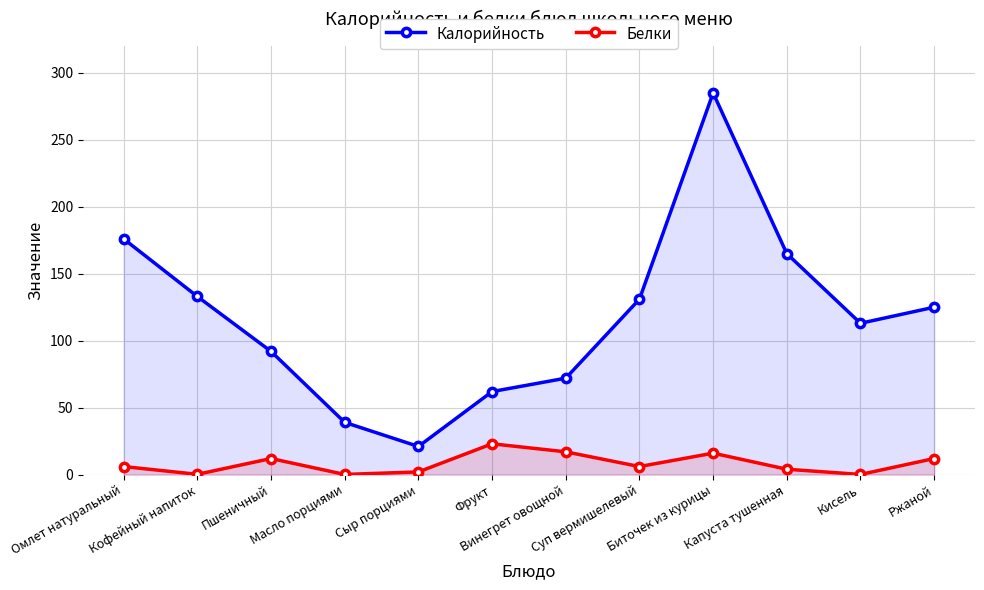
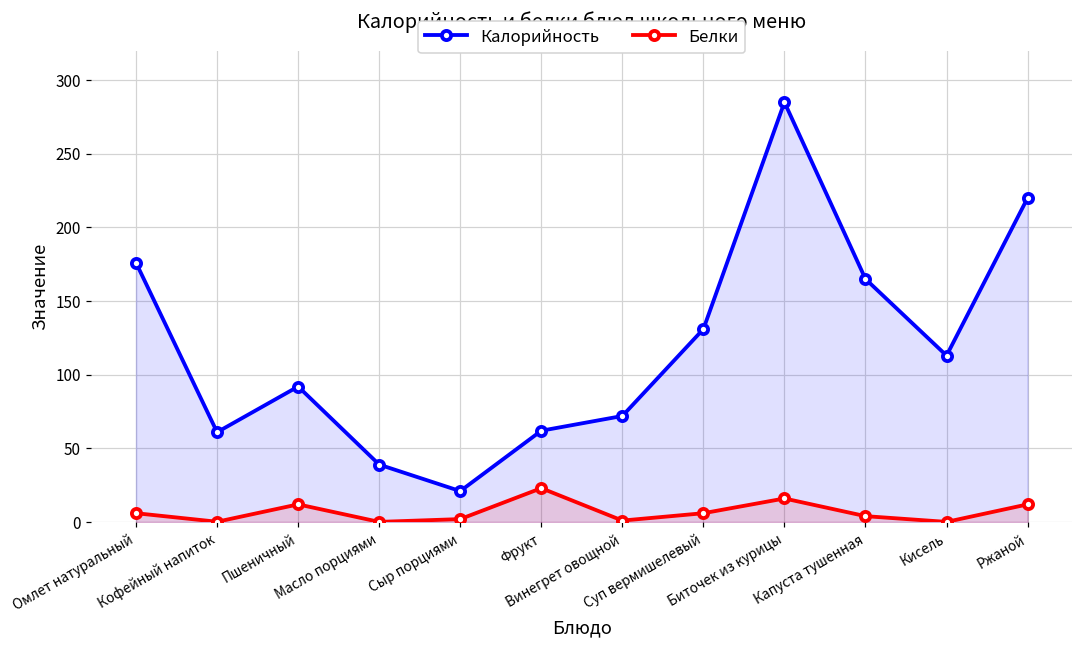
Калорийность, Кофейный напиток: 133 -> 61
Белки, Винегрет овощной: 17 -> 1
Калорийность, Ржаной: 125 -> 220
